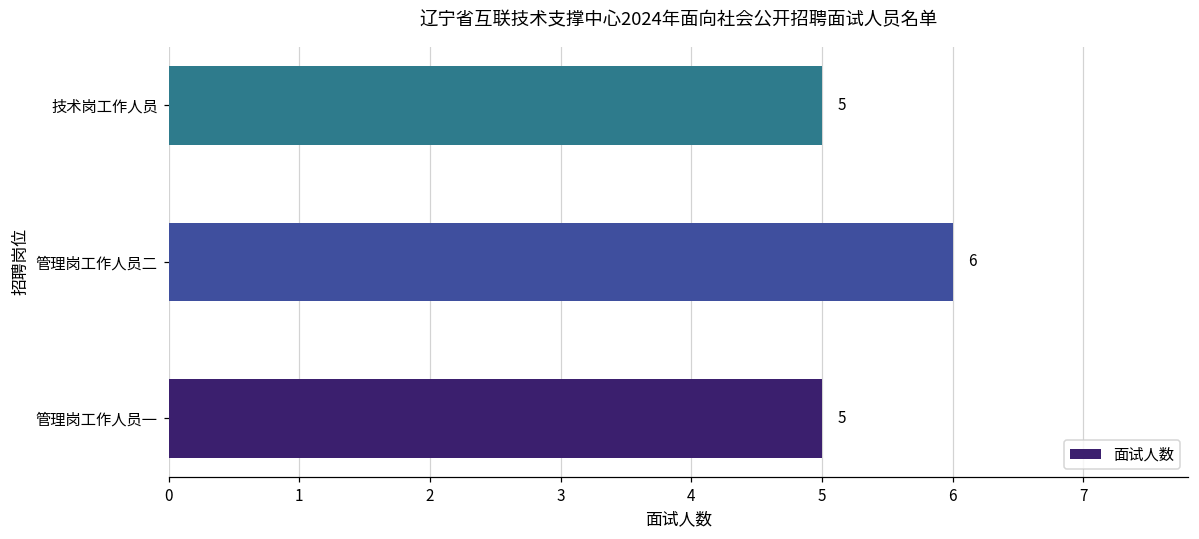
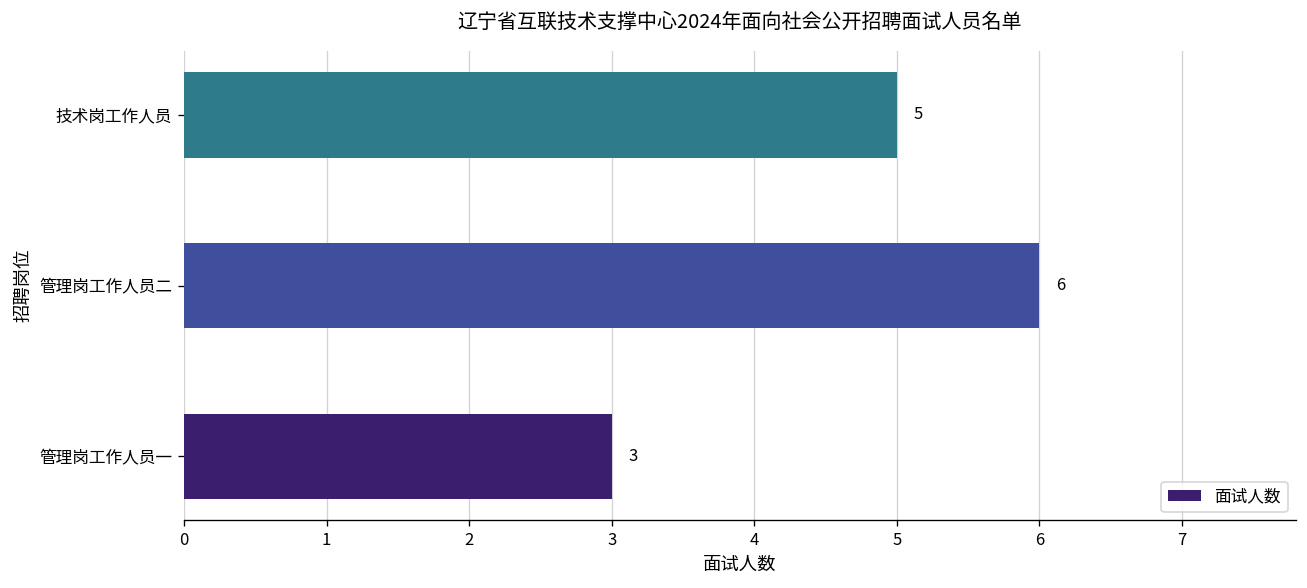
管理岗工作人员一: 5 -> 3
